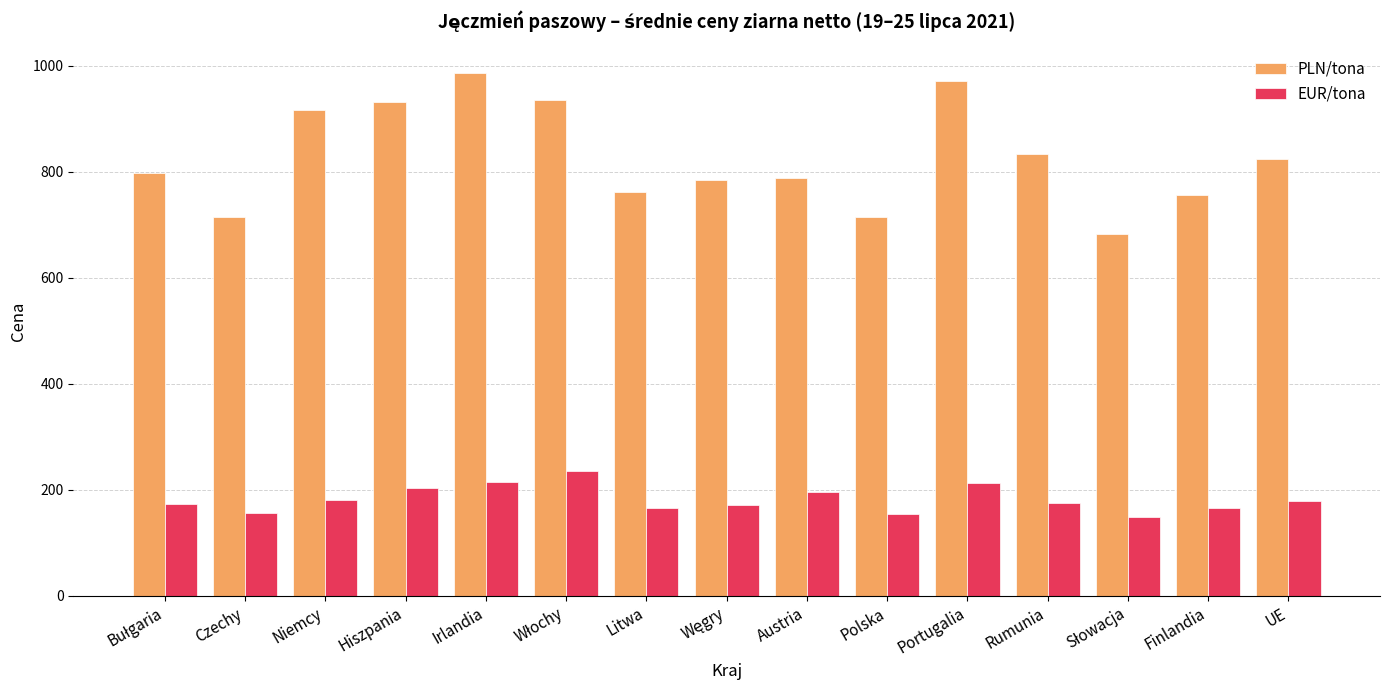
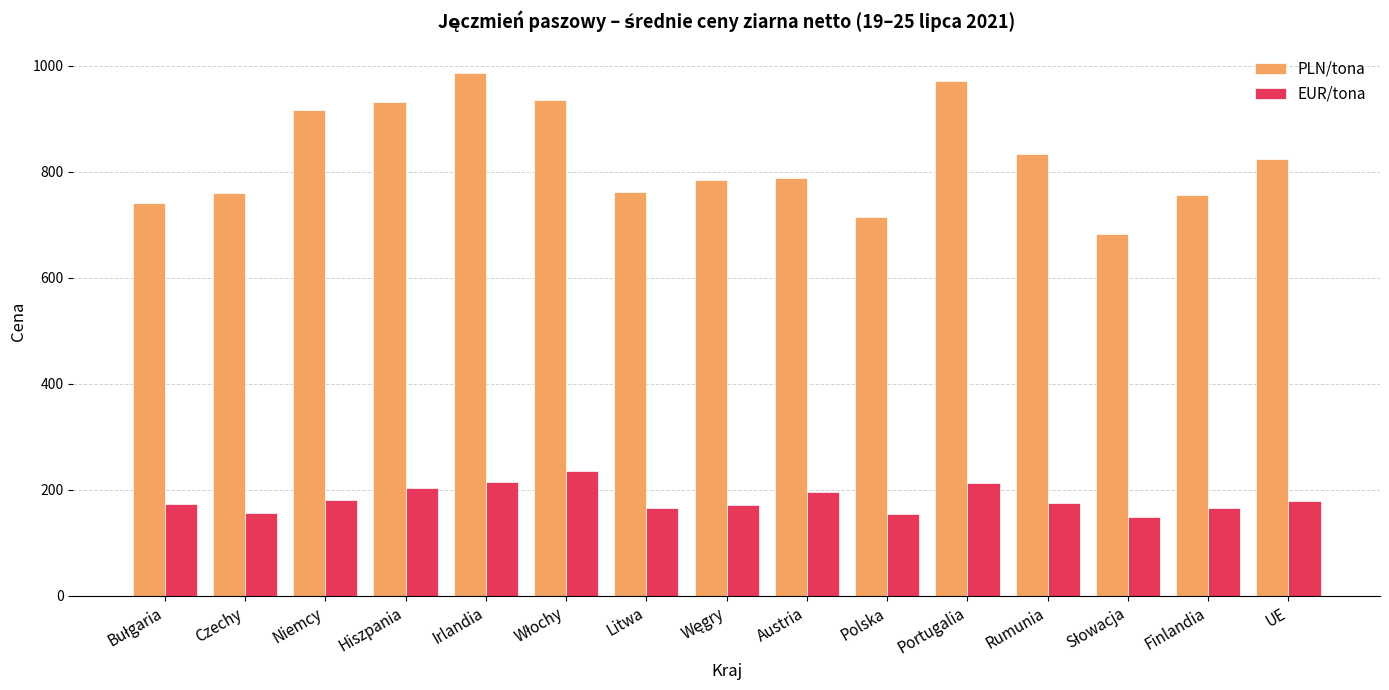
PLN/tona, Bułgaria: 800 -> 740
PLN/tona, Czechy: 720 -> 760
